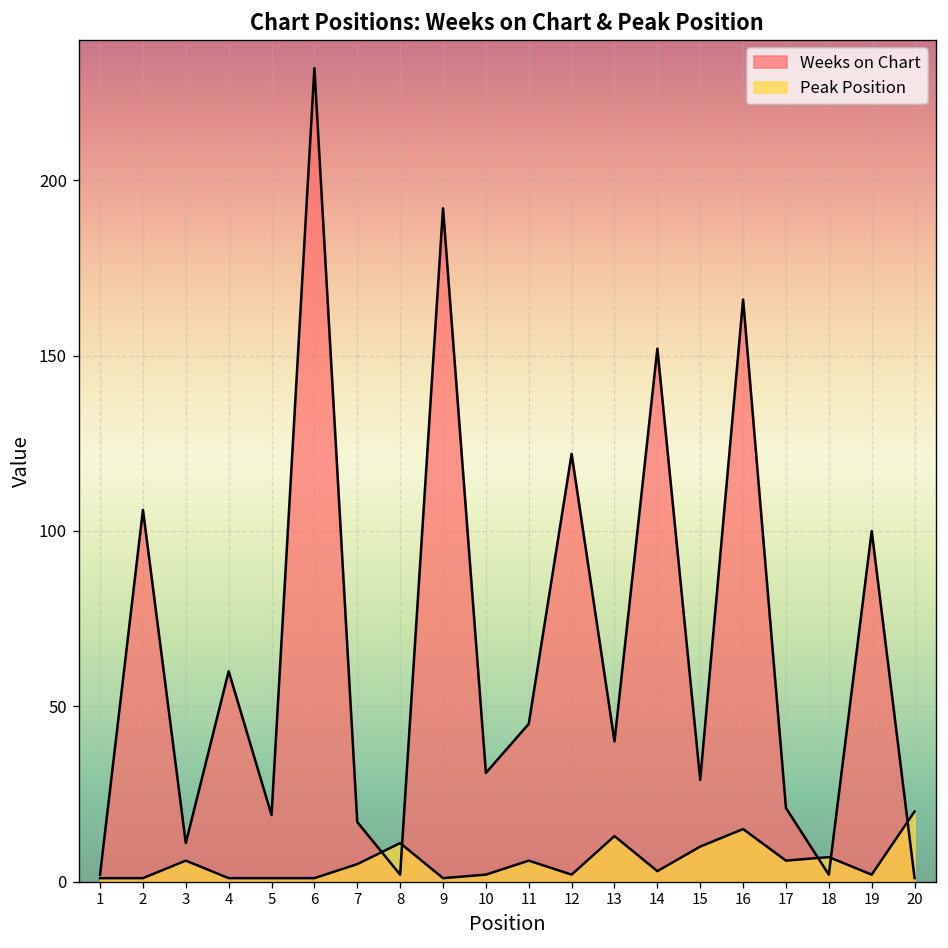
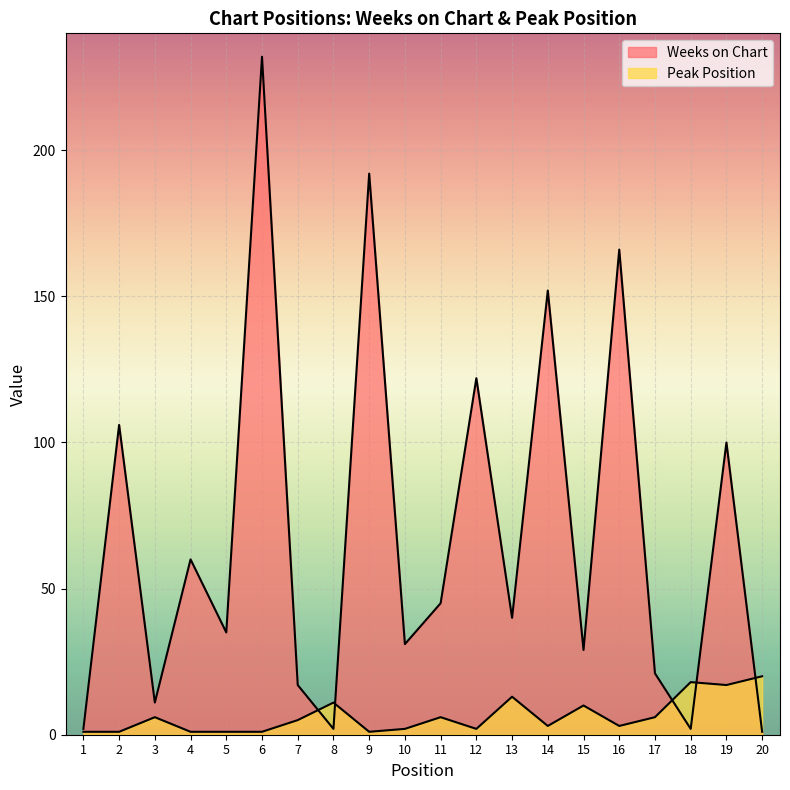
Weeks on Chart, 5: 19 -> 35
Peak Position, 16: 15 -> 3
Peak Position, 18: 7 -> 18
Peak Position, 19: 2 -> 17
